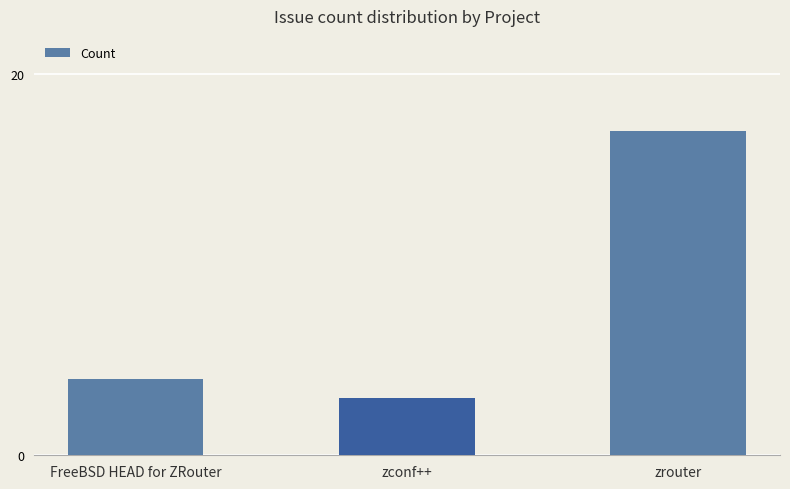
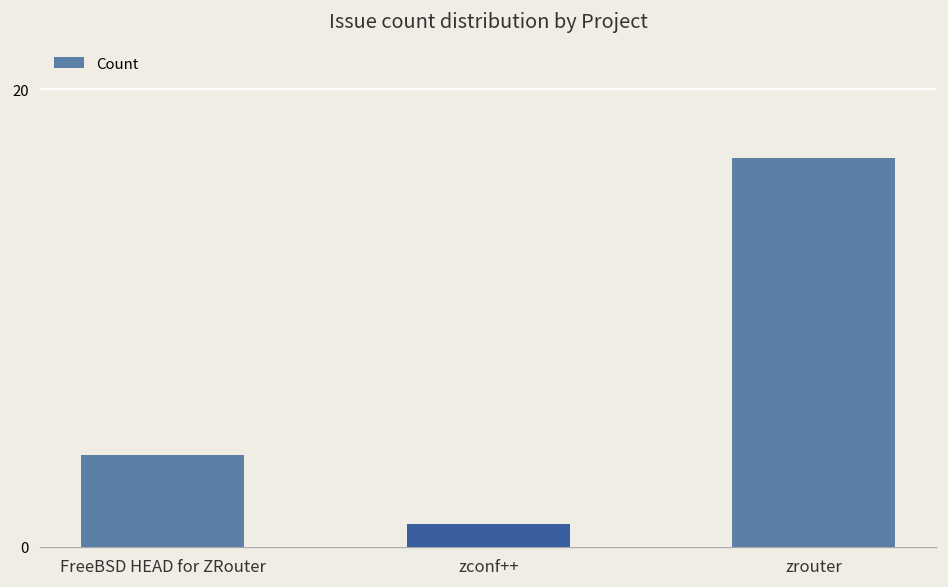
zconf++: 3 -> 1
